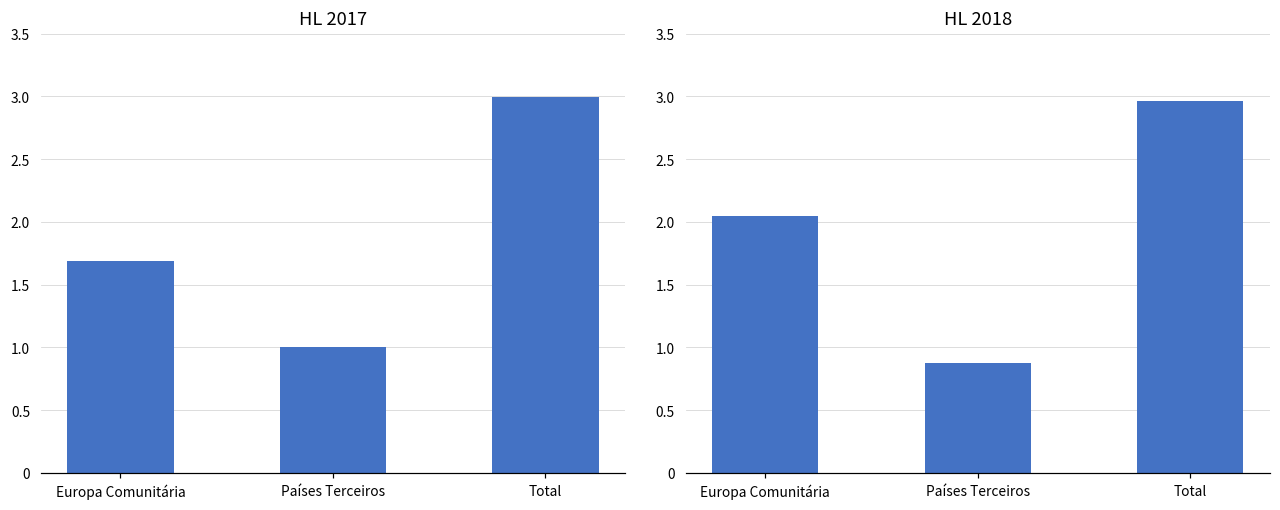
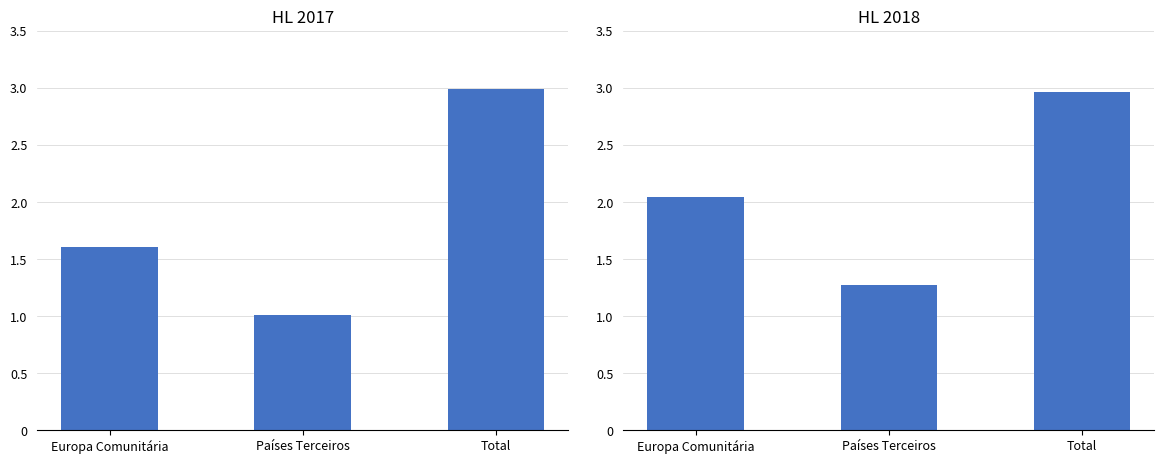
HL 2017, Europa Comunitária: 1.69 -> 1.60
HL 2018, Países Terceiros: 0.88 -> 1.27
